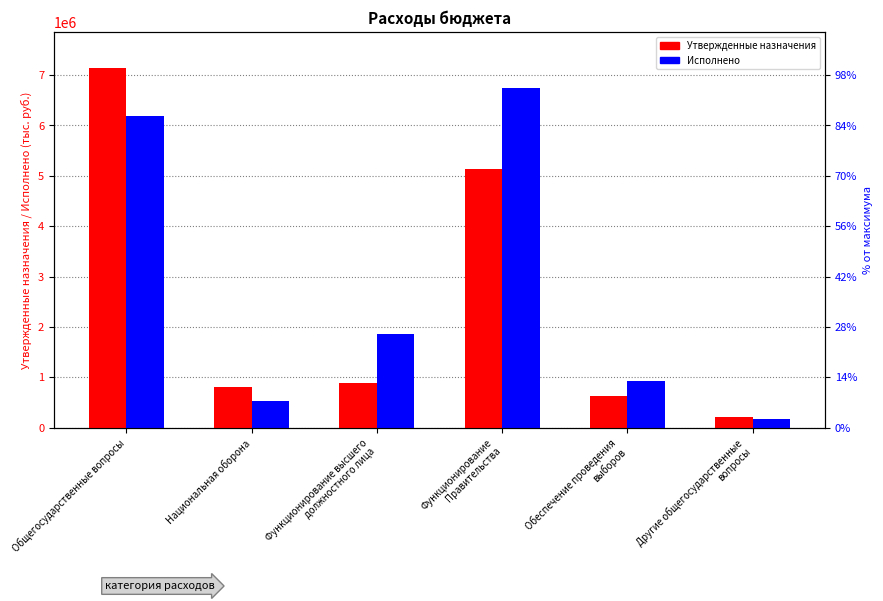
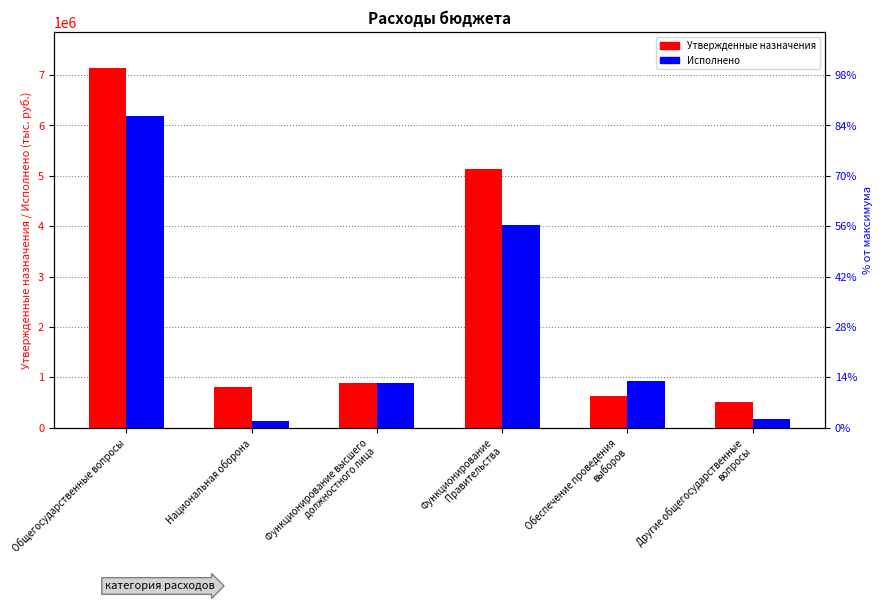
Исполнено, Национальная оборона: 500000 -> 100000
Исполнено, Функционирование высшего должностного лица: 1900000 -> 900000
Исполнено, Функционирование Правительства: 6700000 -> 4000000
Утвержденные назначения, Другие общегосударственные вопросы: 200000 -> 500000
